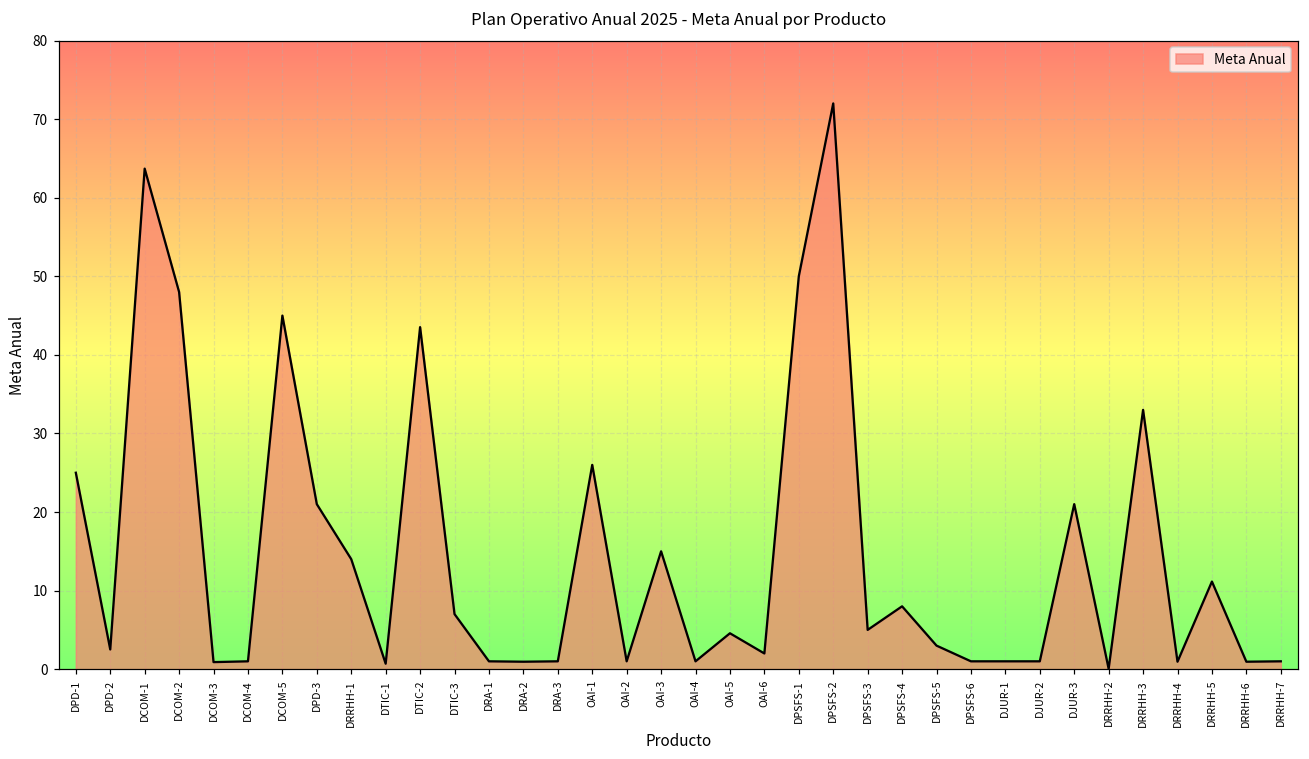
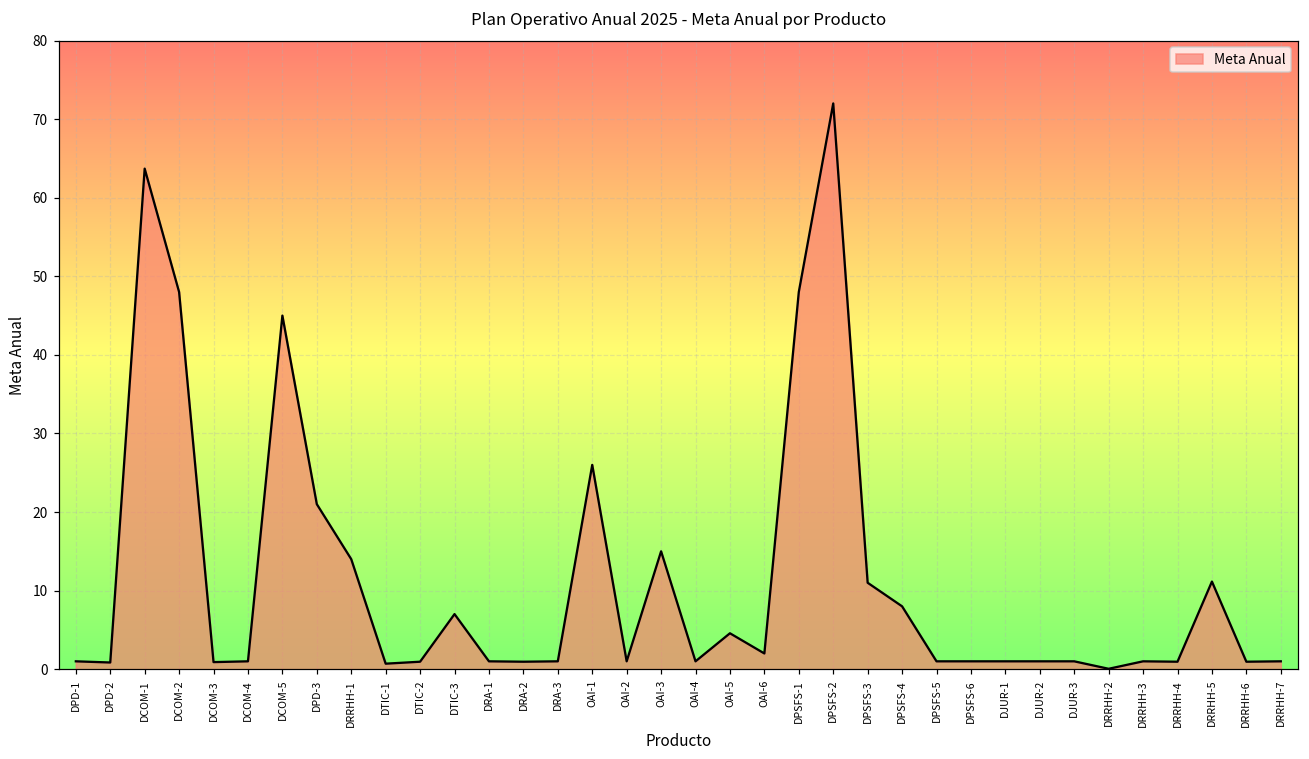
DPD-1: 25 -> 1
DPD-2: 3 -> 1
DTIC-2: 44 -> 1
DPSFS-1: 50 -> 48
DPSFS-3: 5 -> 11
DPSFS-5: 3 -> 1
DJUR-3: 21 -> 1
DRRHH-3: 33 -> 1
